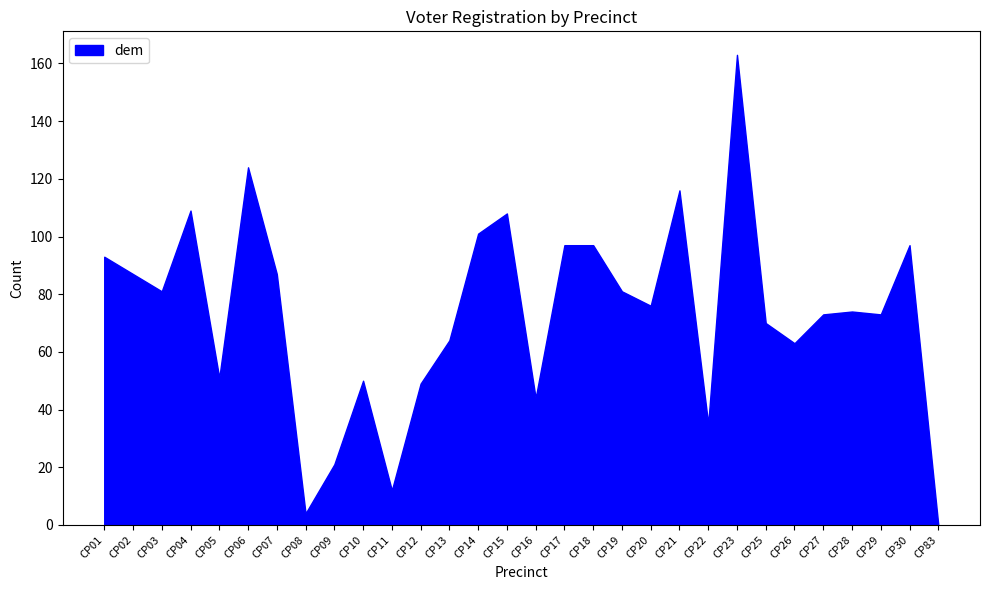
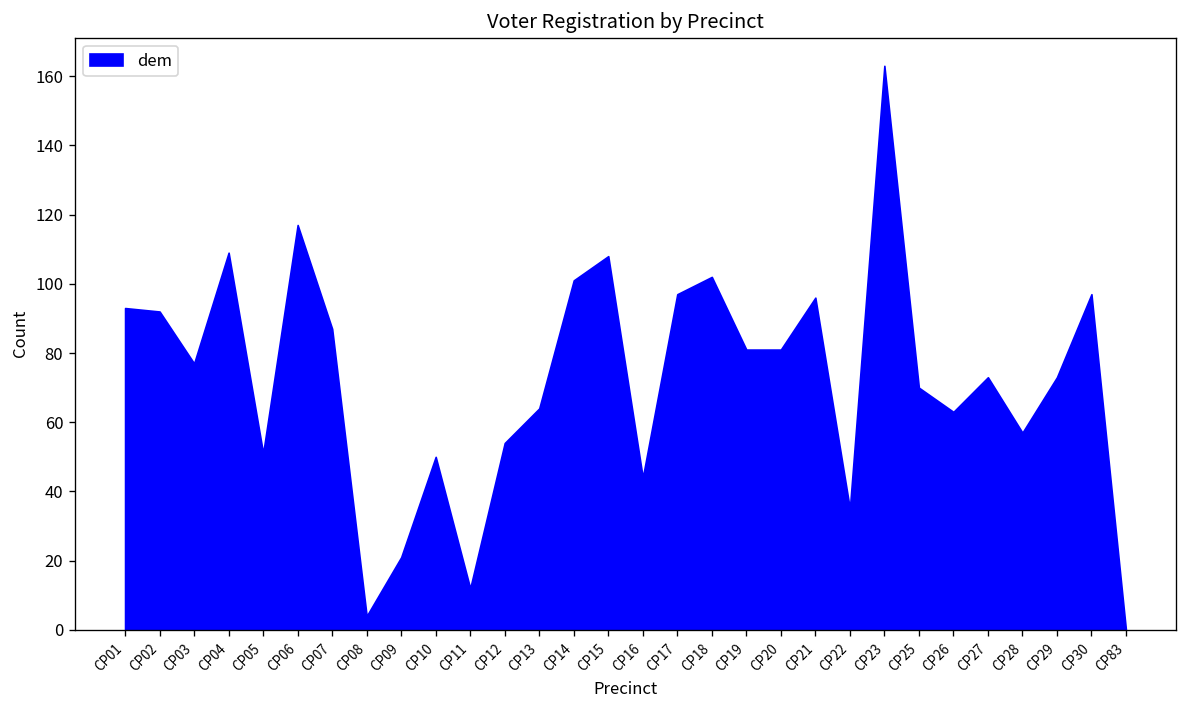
CP02: 87 -> 92
CP03: 81 -> 77
CP06: 124 -> 117
CP12: 49 -> 54
CP18: 97 -> 102
CP20: 76 -> 81
CP21: 116 -> 96
CP28: 74 -> 57
